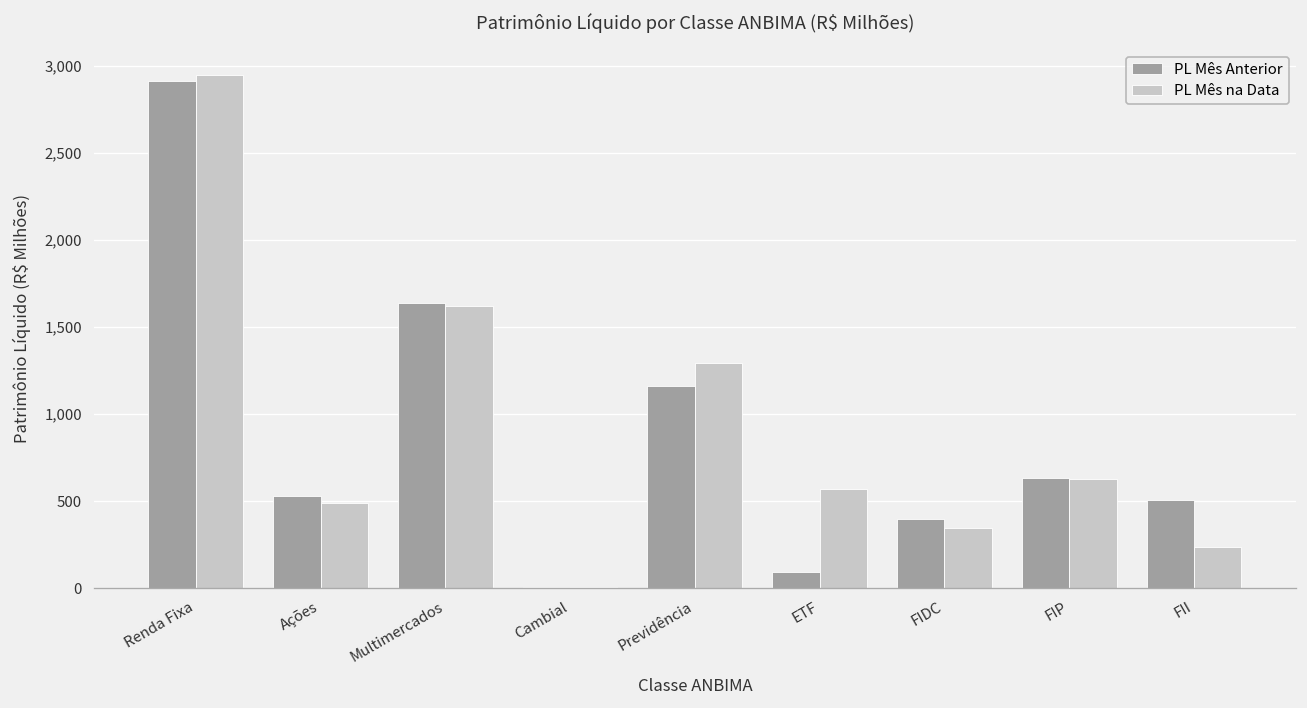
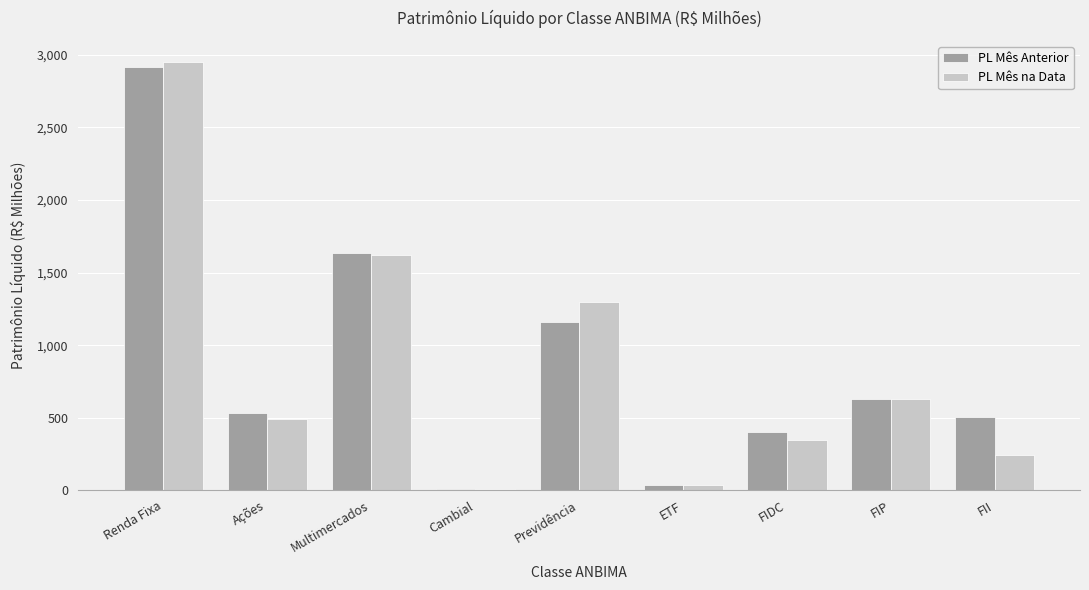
PL Mês Anterior, ETF: 100 -> 40
PL Mês na Data, ETF: 570 -> 40
